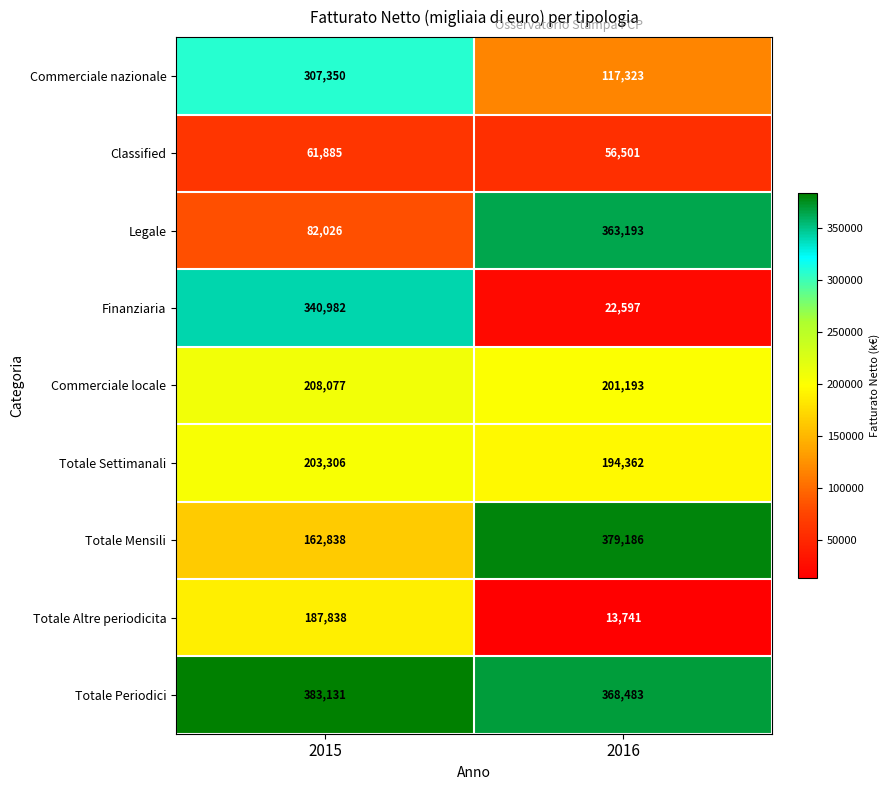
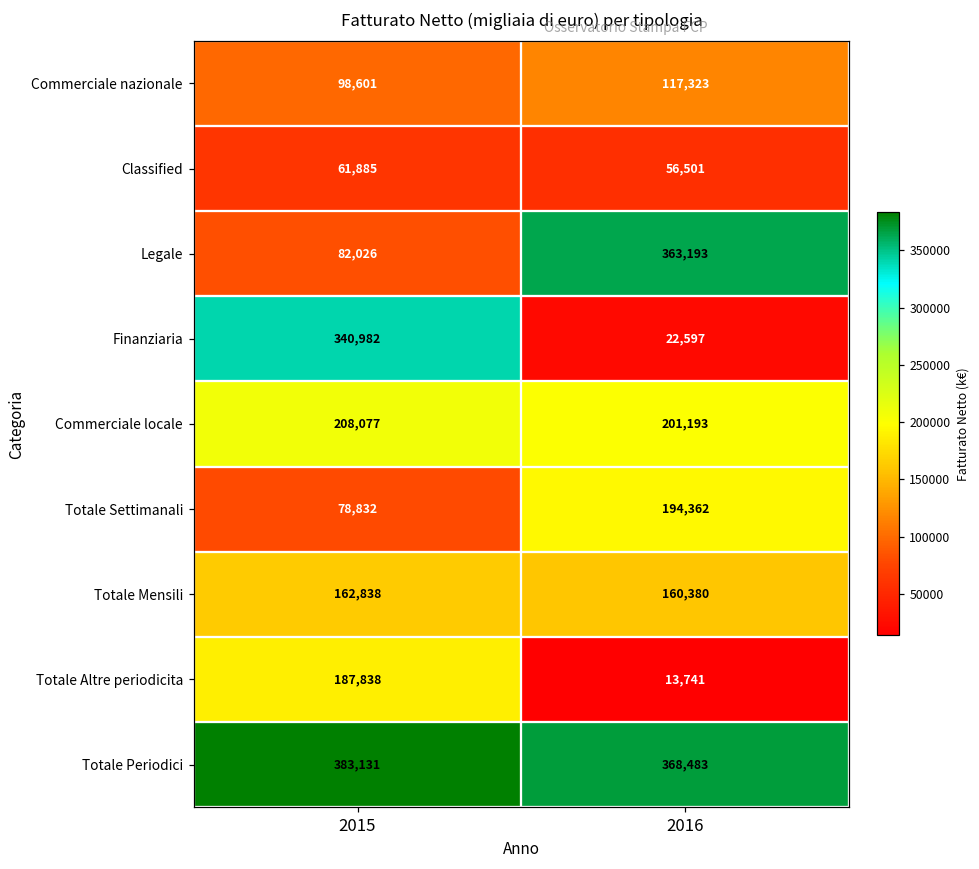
Commerciale nazionale, 2015: 307,350 -> 98,601
Totale Settimanali, 2015: 203,306 -> 78,832
Totale Mensili, 2016: 379,186 -> 160,380
